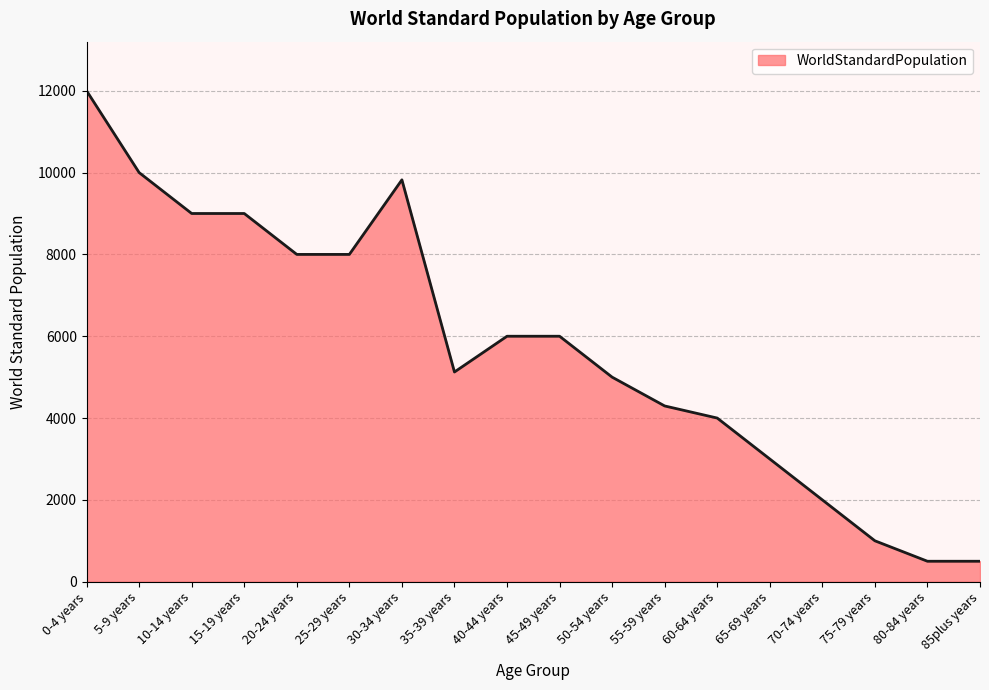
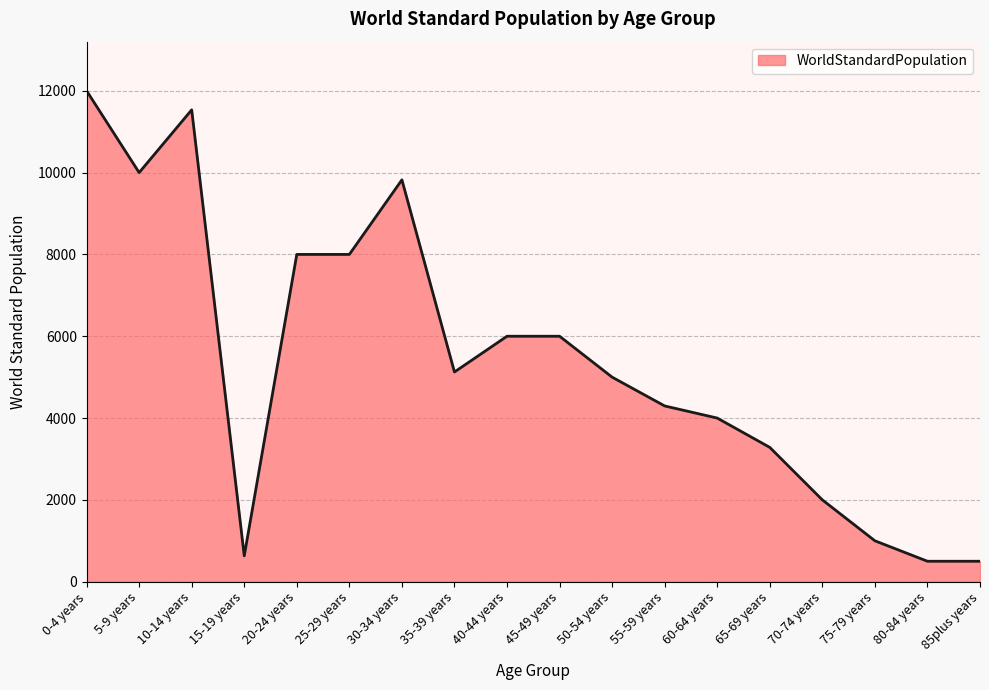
10-14 years: 9000 -> 11500
15-19 years: 9000 -> 600
65-69 years: 3000 -> 3300
